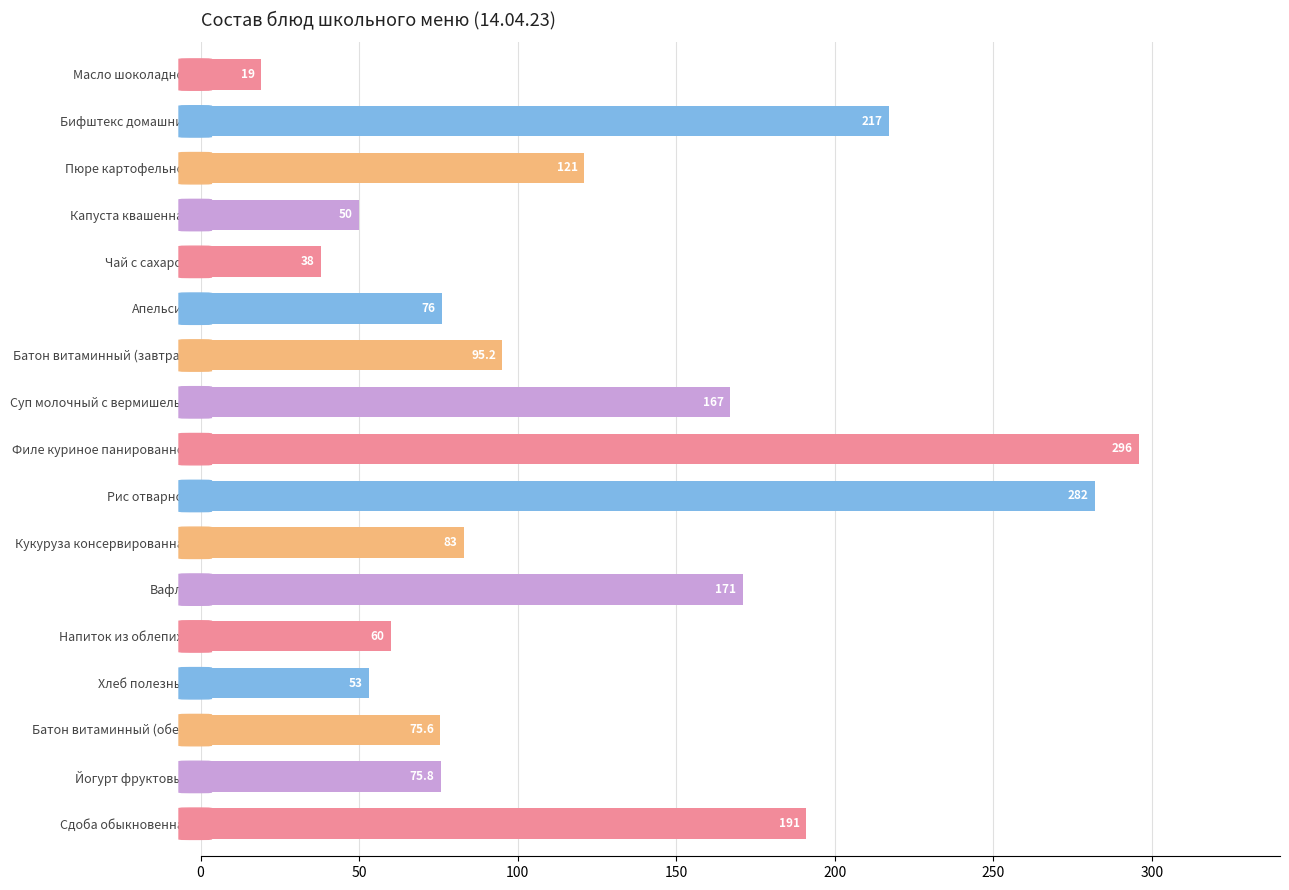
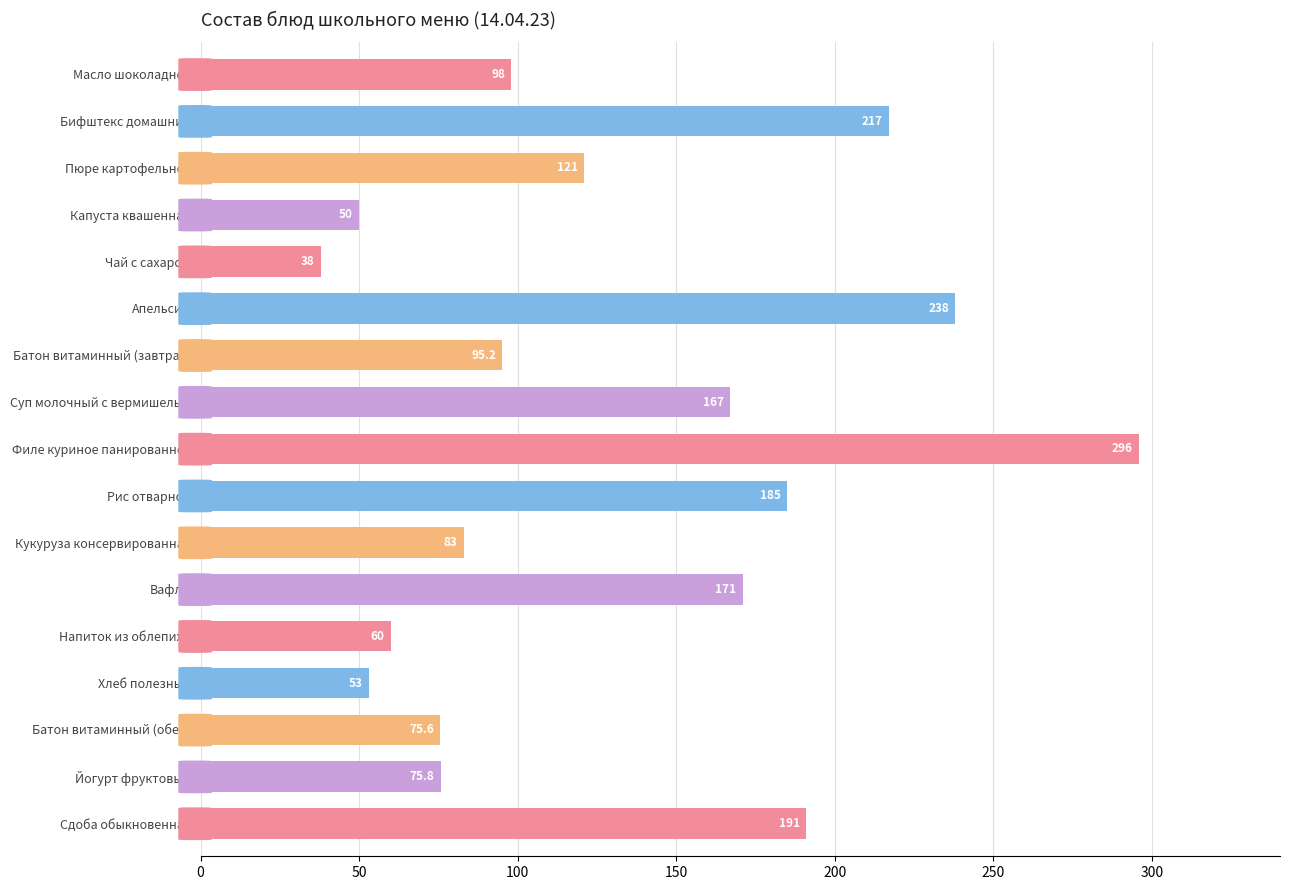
Масло шоколадное: 19 -> 98
Апельсин: 76 -> 238
Рис отварной: 282 -> 185
